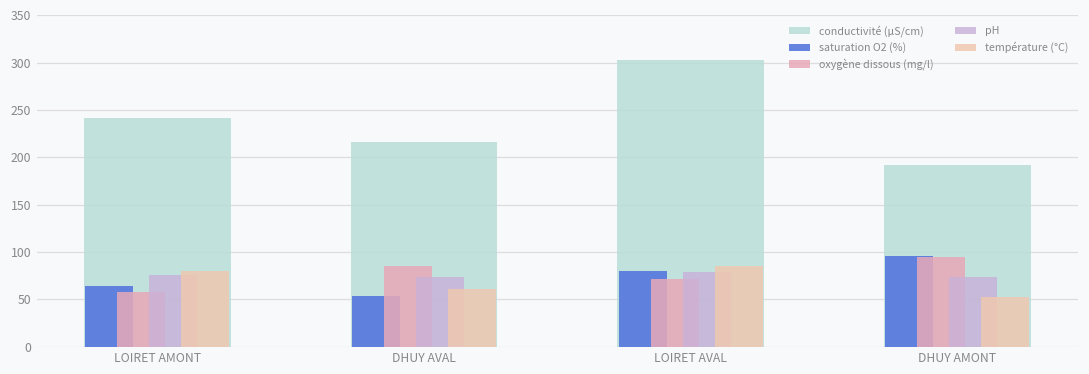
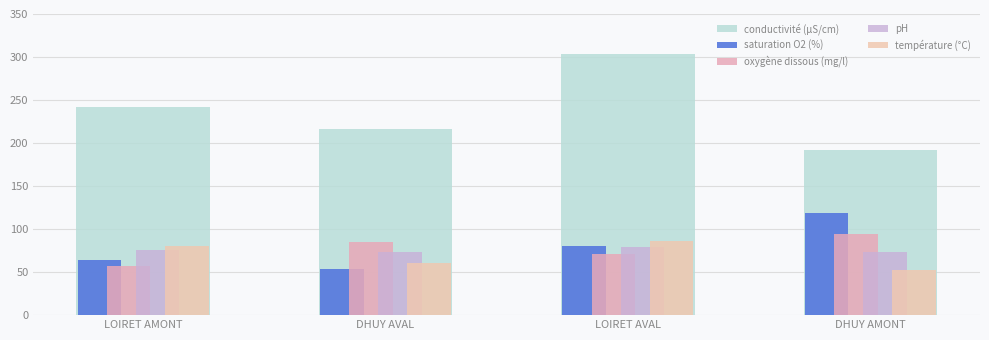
saturation O2 (%), DHUY AMONT: 100 -> 120
